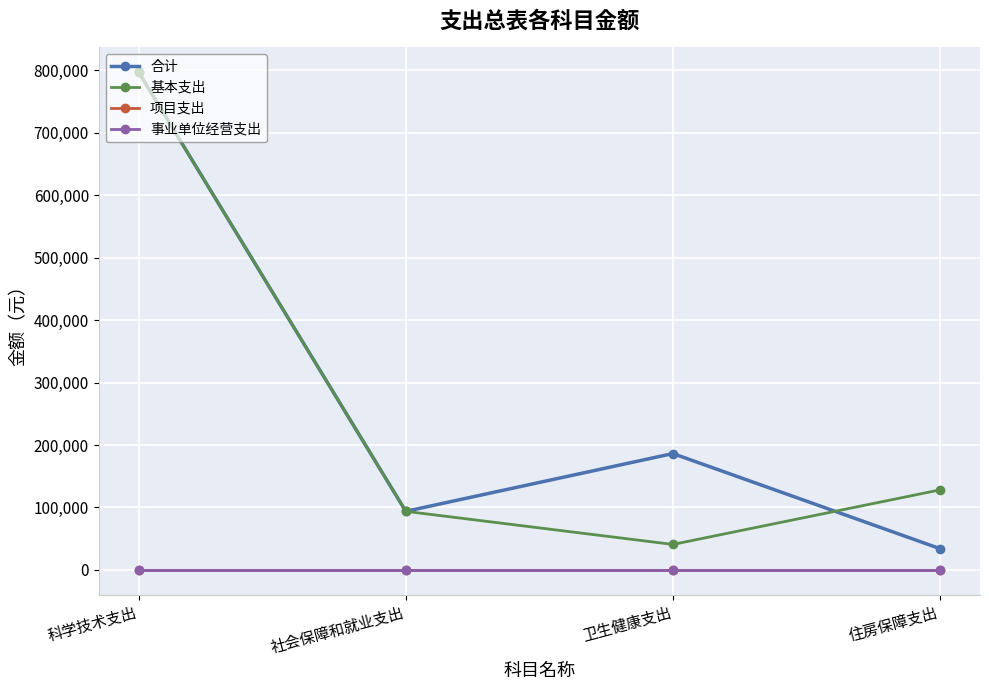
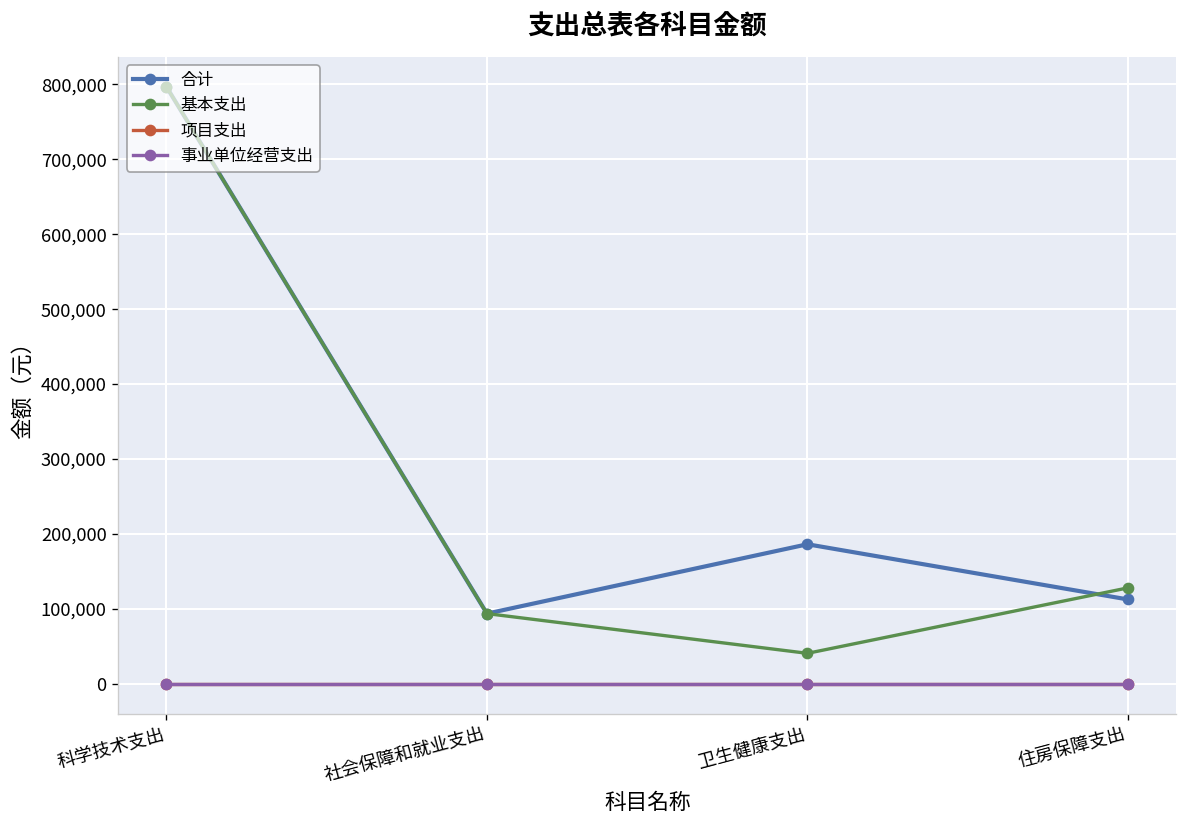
合计, 住房保障支出: 30,000 -> 110,000
